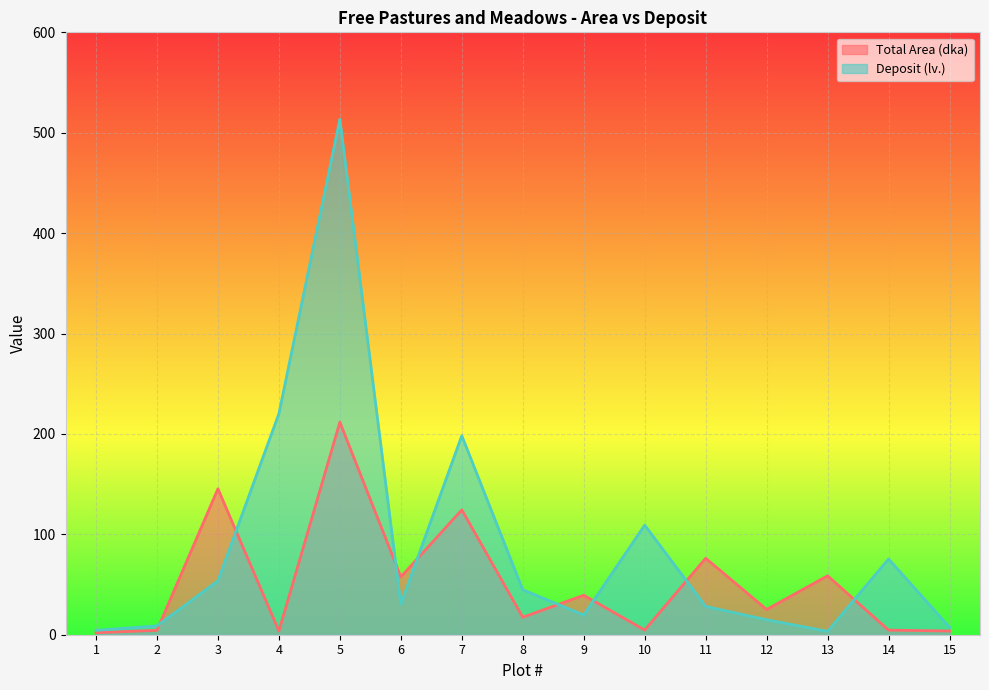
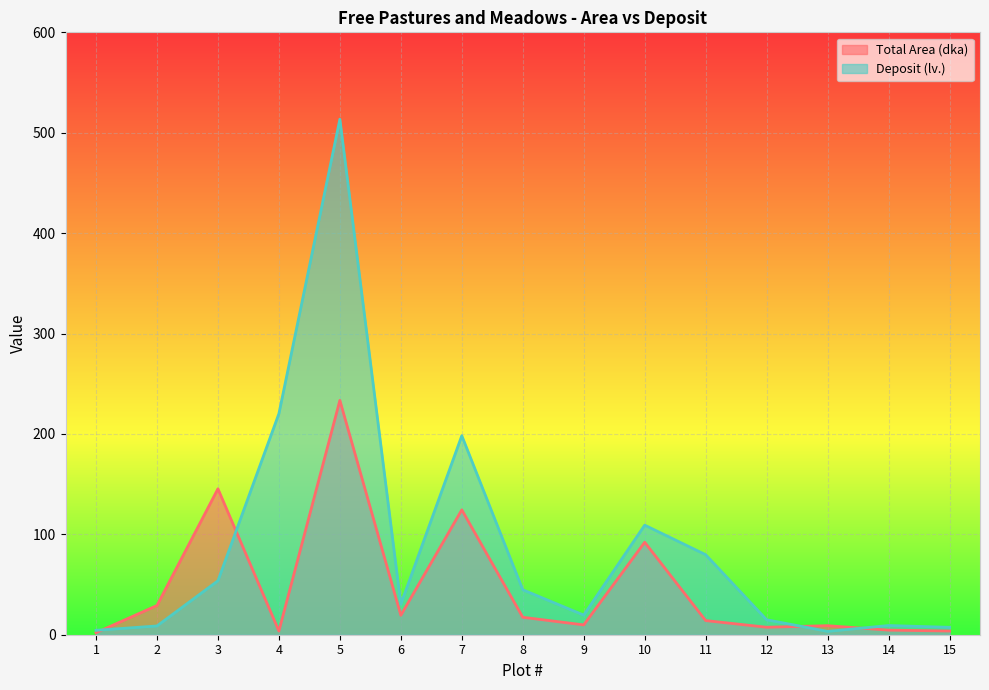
Total Area (dka), 2: 4 -> 29
Total Area (dka), 5: 212 -> 233
Total Area (dka), 6: 58 -> 19
Total Area (dka), 9: 39 -> 10
Total Area (dka), 10: 5 -> 92
Total Area (dka), 11: 76 -> 14
Deposit (lv.), 11: 28 -> 80
Total Area (dka), 12: 25 -> 7
Total Area (dka), 13: 59 -> 9
Deposit (lv.), 14: 75 -> 9
